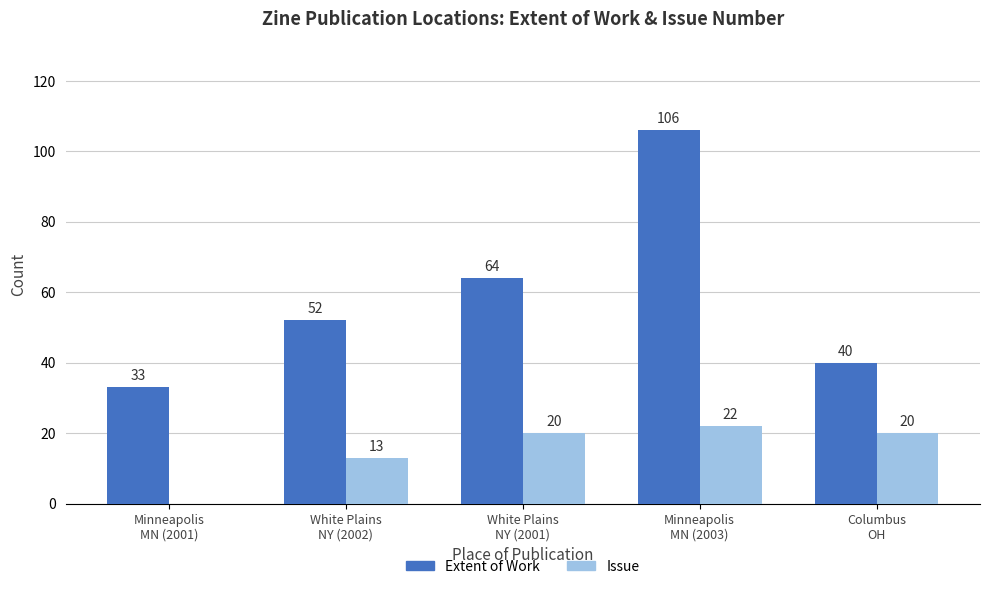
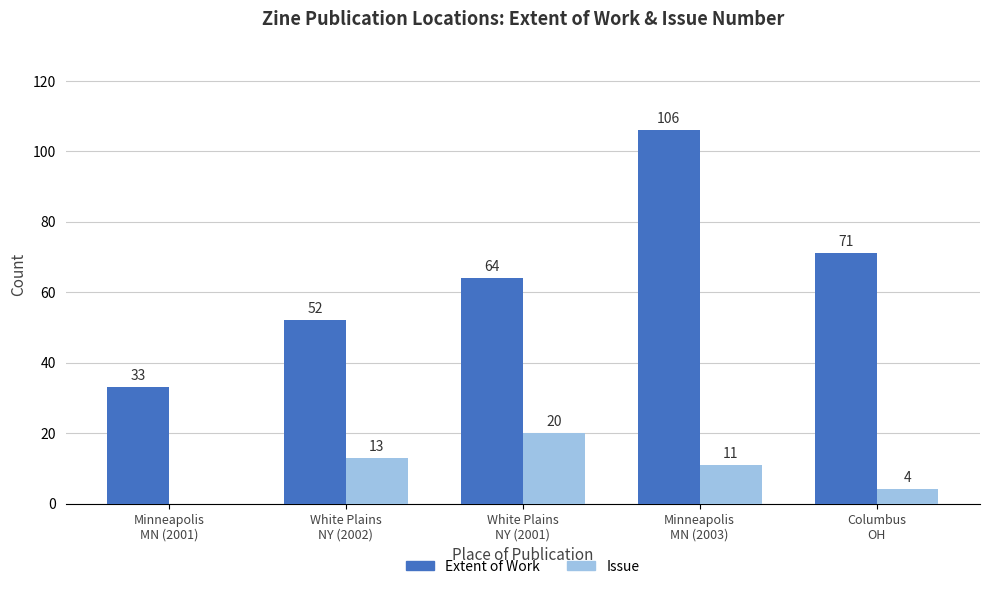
Issue, Minneapolis MN (2003): 22 -> 11
Extent of Work, Columbus OH: 40 -> 71
Issue, Columbus OH: 20 -> 4
